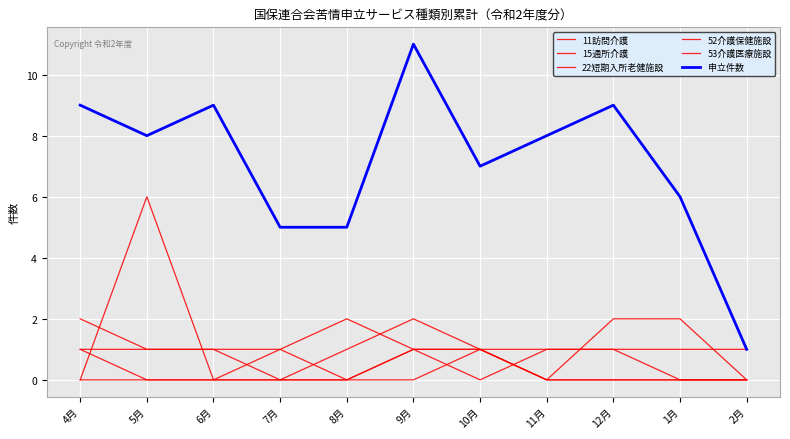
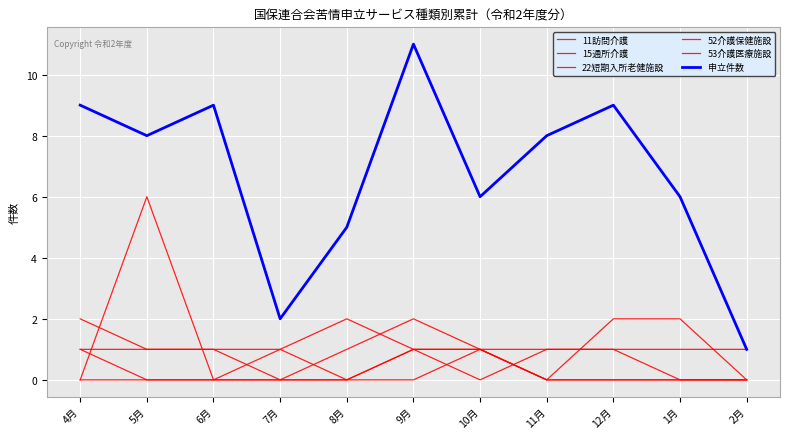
申立件数, 7月: 5 -> 2
申立件数, 10月: 7 -> 6
